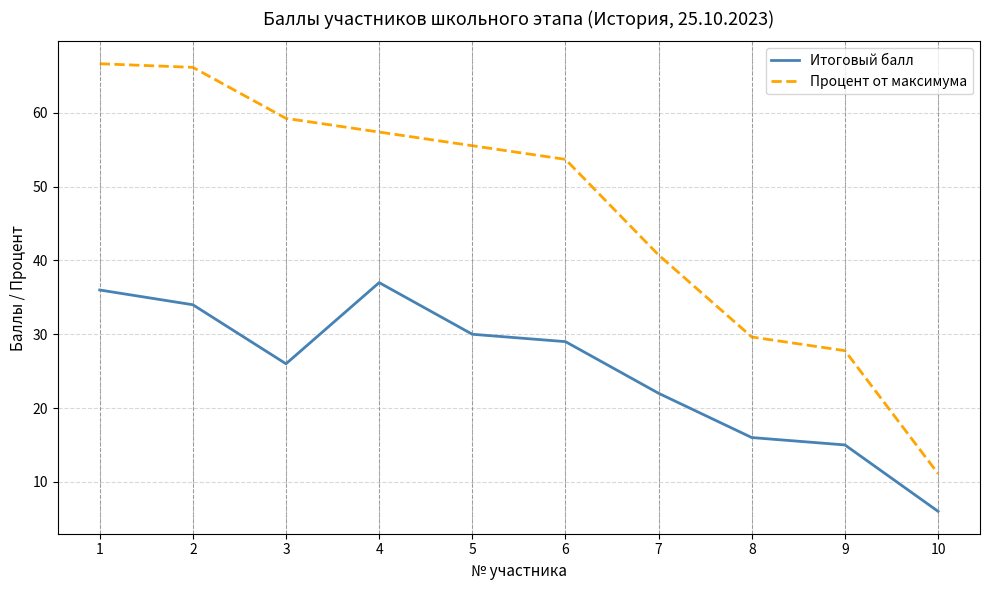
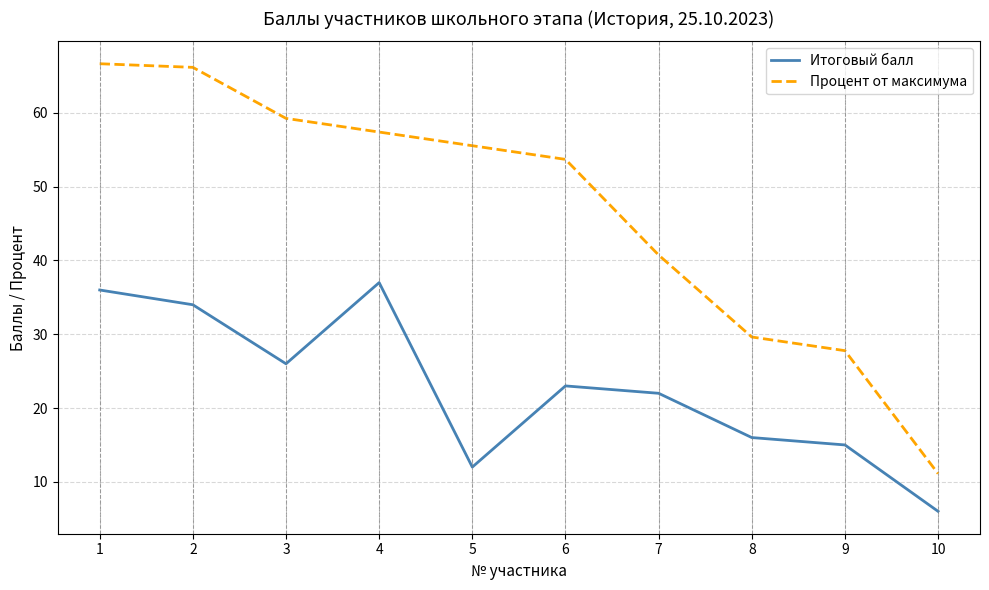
Итоговый балл, 5: 30 -> 12
Итоговый балл, 6: 29 -> 23
